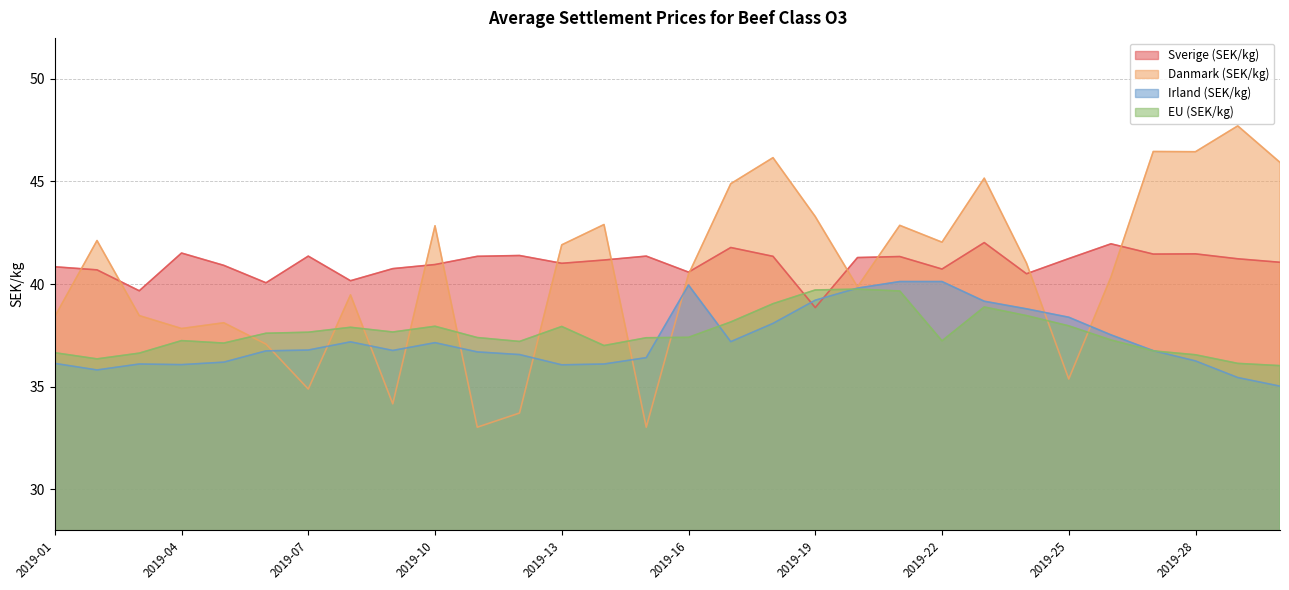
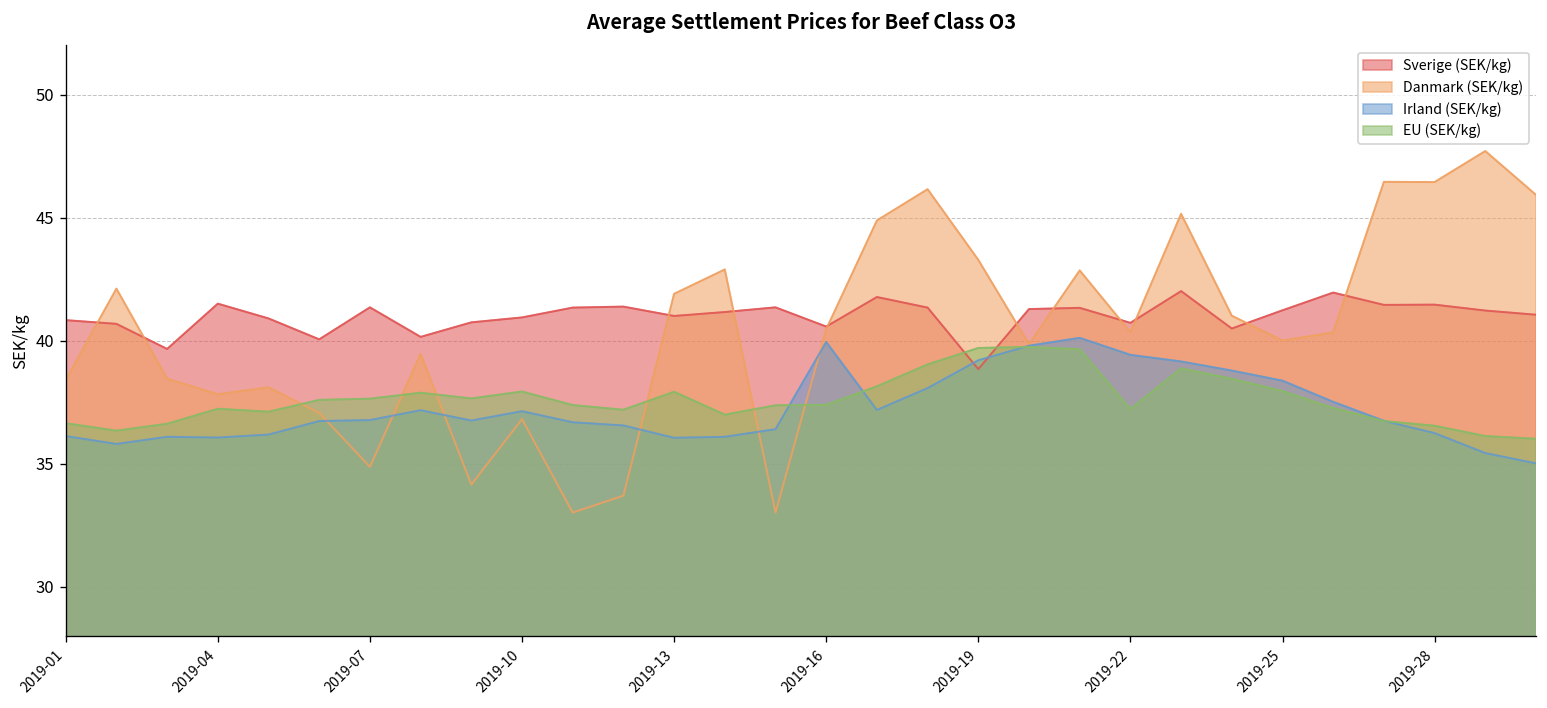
Danmark (SEK/kg), 2019-10: 42.8 -> 36.8
Danmark (SEK/kg), 2019-22: 42.0 -> 40.4
Irland (SEK/kg), 2019-22: 40.1 -> 39.4
Danmark (SEK/kg), 2019-25: 35.4 -> 40.0
